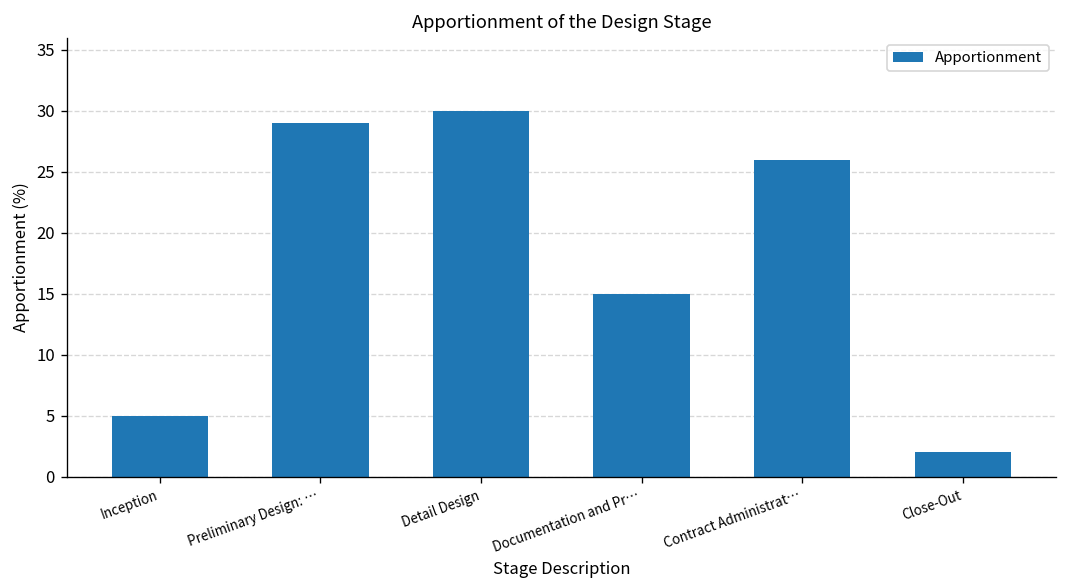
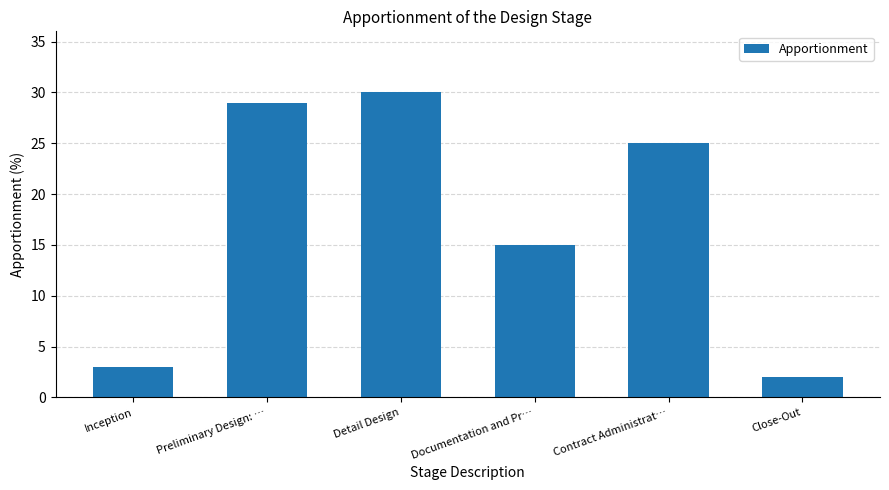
Inception: 5 -> 3
Contract Administrat…: 26 -> 25
